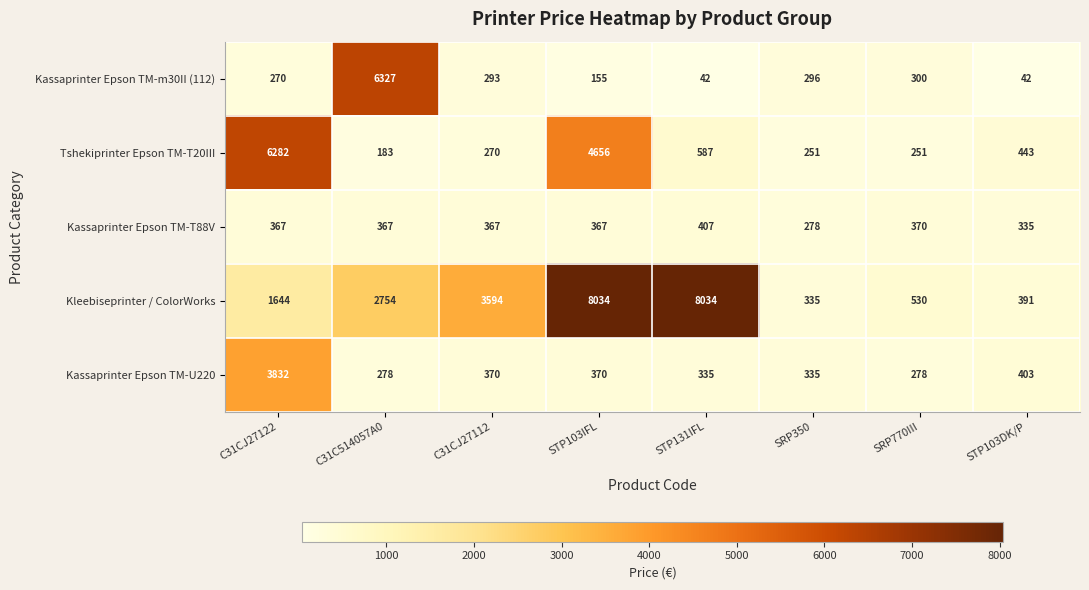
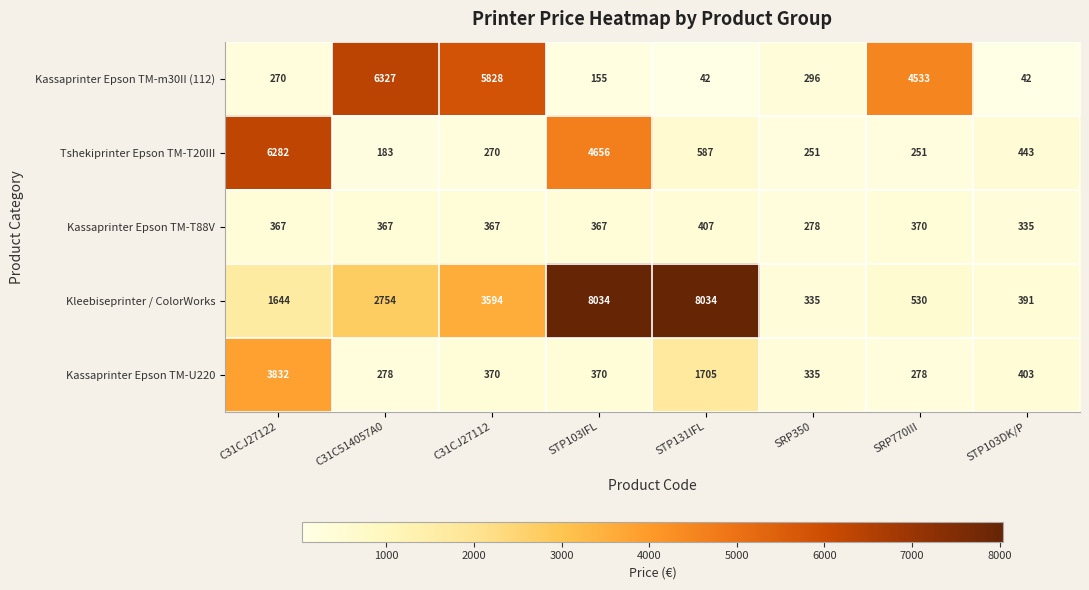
Kassaprinter Epson TM-m30II (112), C31CJ27112: 293 -> 5828
Kassaprinter Epson TM-m30II (112), SRP770III: 300 -> 4533
Kassaprinter Epson TM-U220, STP131IFL: 335 -> 1705
